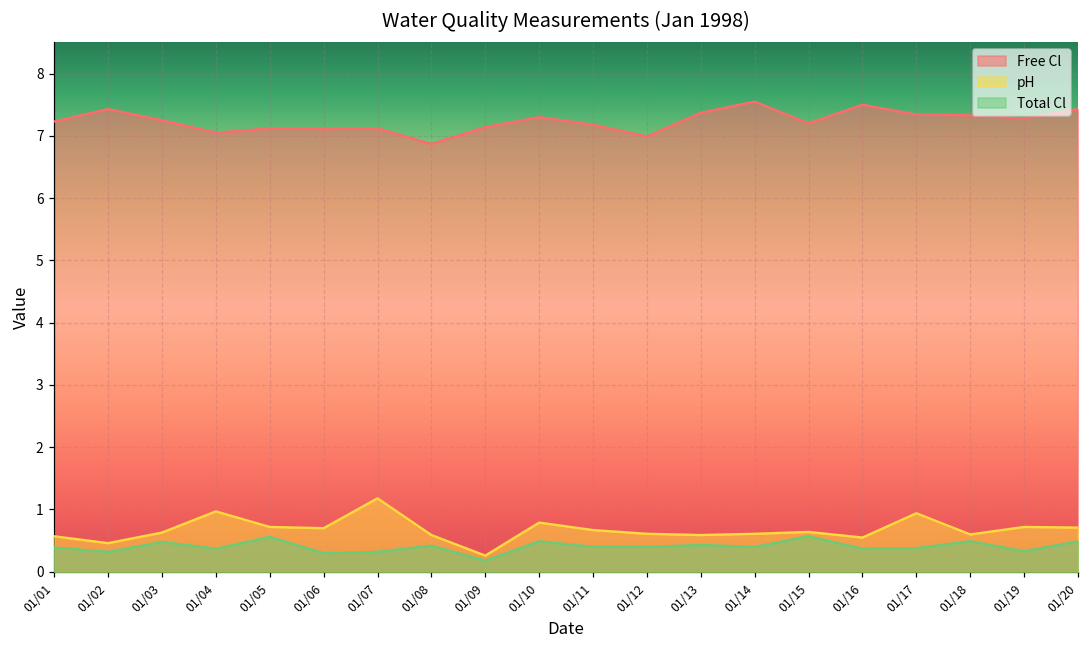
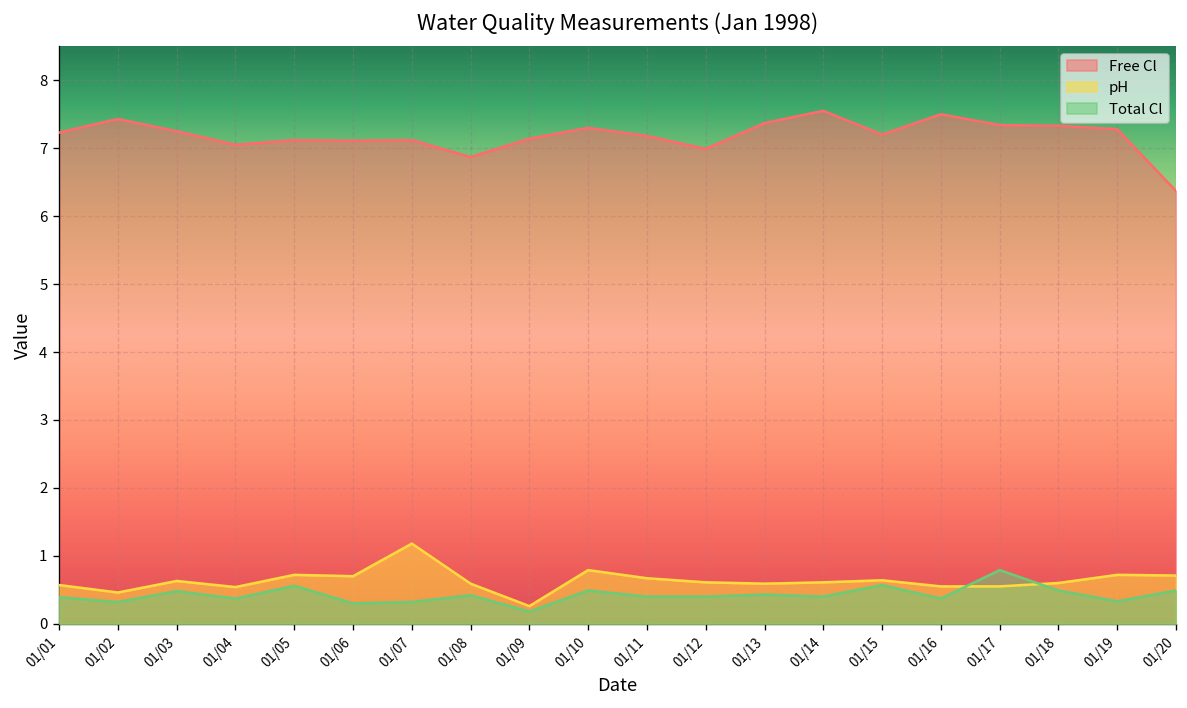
pH, 01/04: 1.0 -> 0.5
pH, 01/17: 0.9 -> 0.6
Total Cl, 01/17: 0.4 -> 0.8
Free Cl, 01/20: 7.4 -> 6.4
